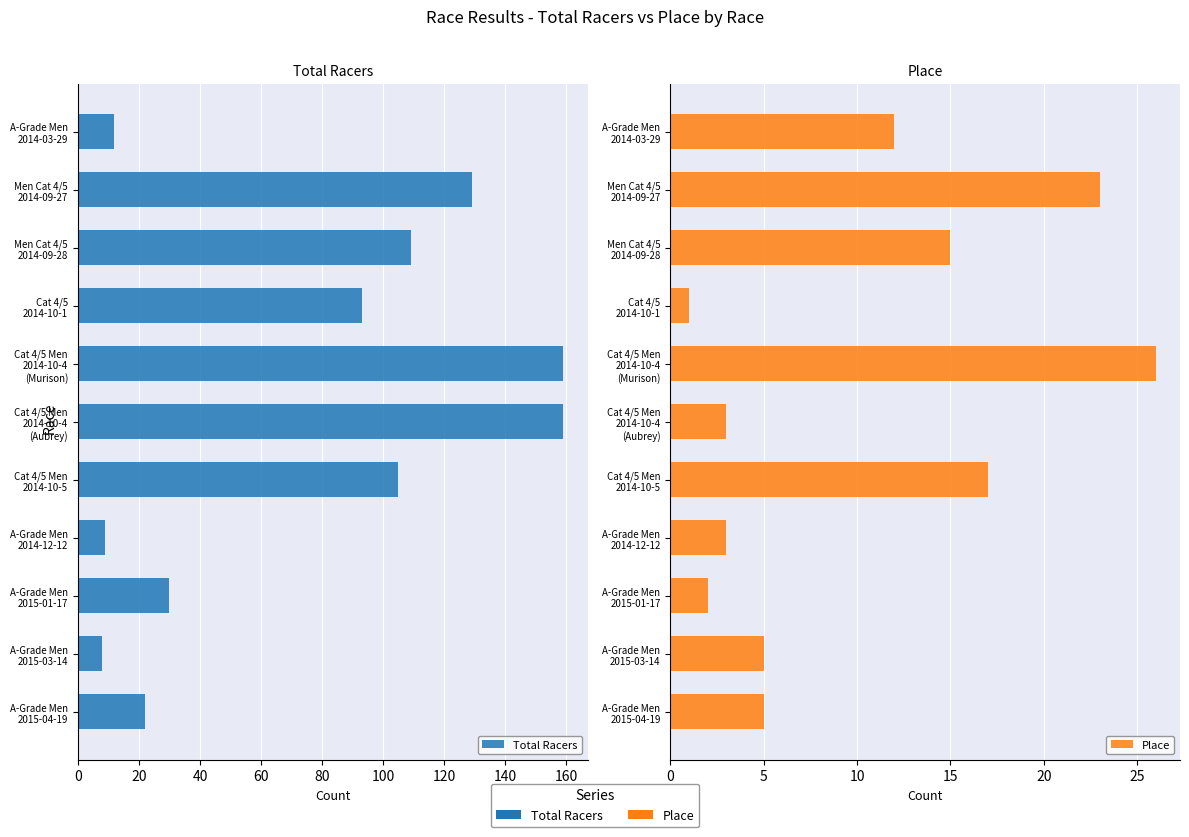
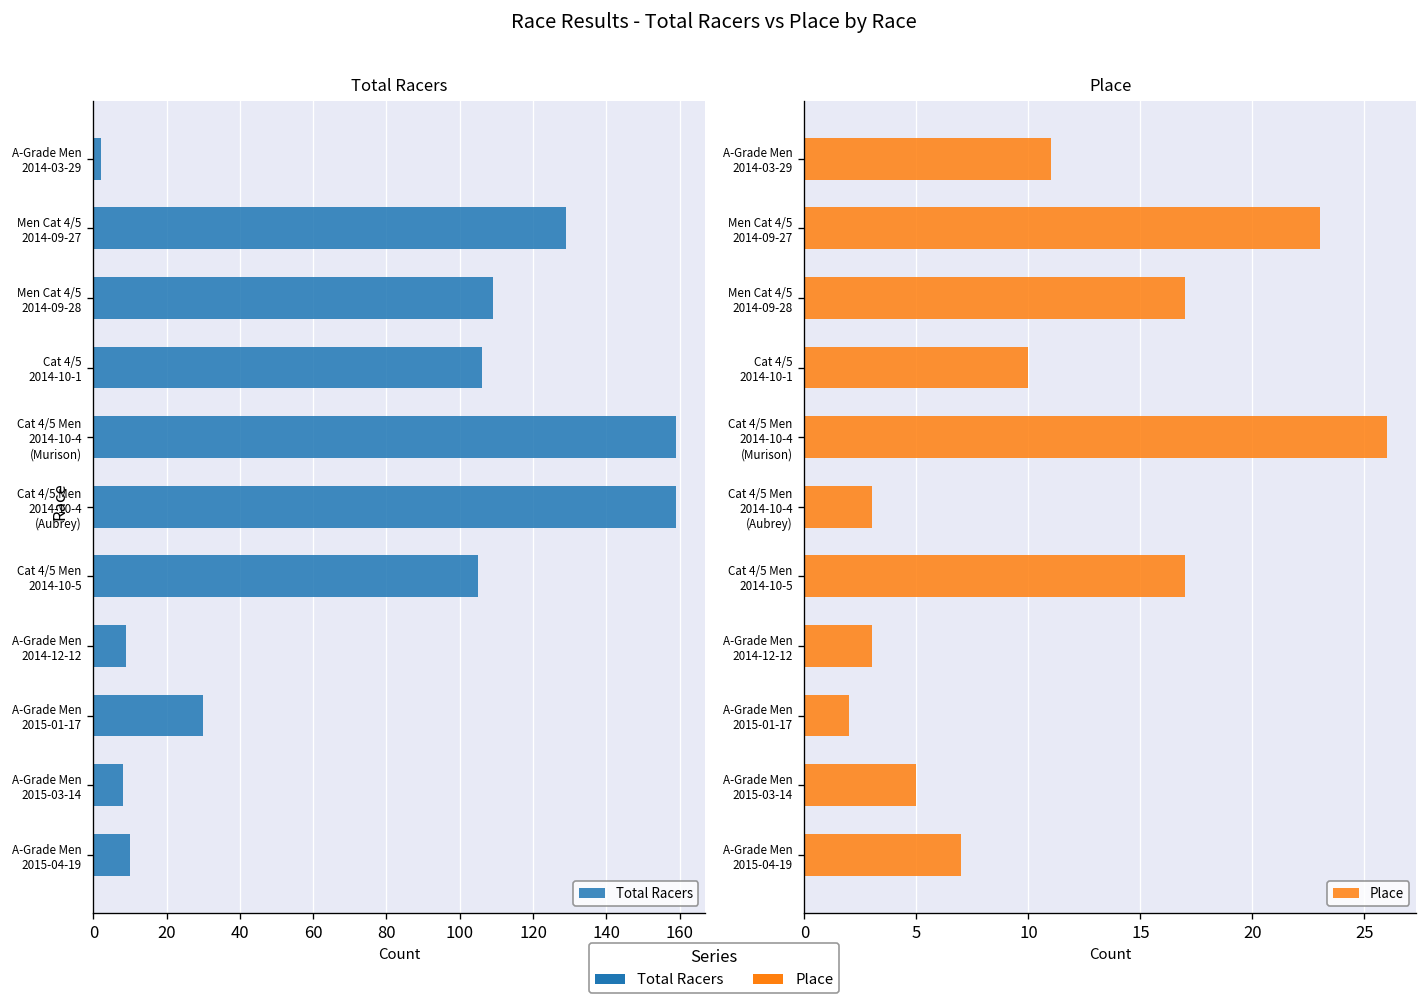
Total Racers, A-Grade Men 2014-03-29: 12 -> 2
Total Racers, Cat 4/5 2014-10-1: 93 -> 106
Total Racers, A-Grade Men 2015-04-19: 22 -> 10
Place, A-Grade Men 2014-03-29: 12 -> 11
Place, Men Cat 4/5 2014-09-28: 15 -> 17
Place, Cat 4/5 2014-10-1: 1 -> 10
Place, A-Grade Men 2015-04-19: 5 -> 7
